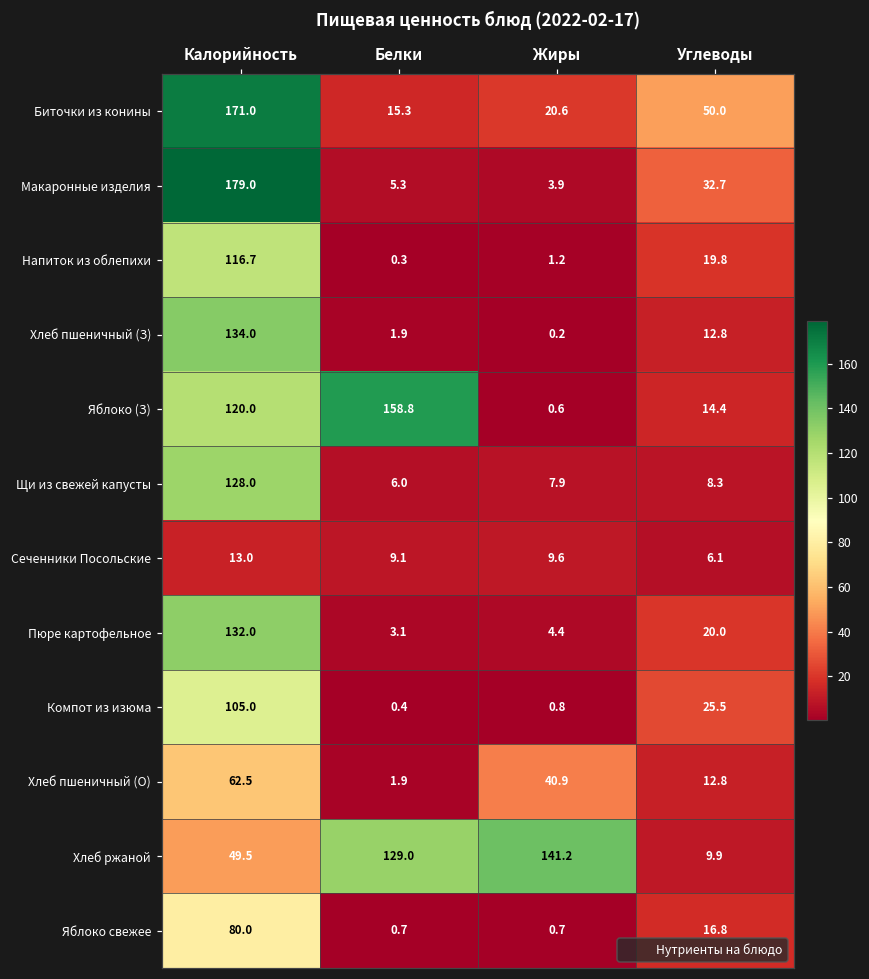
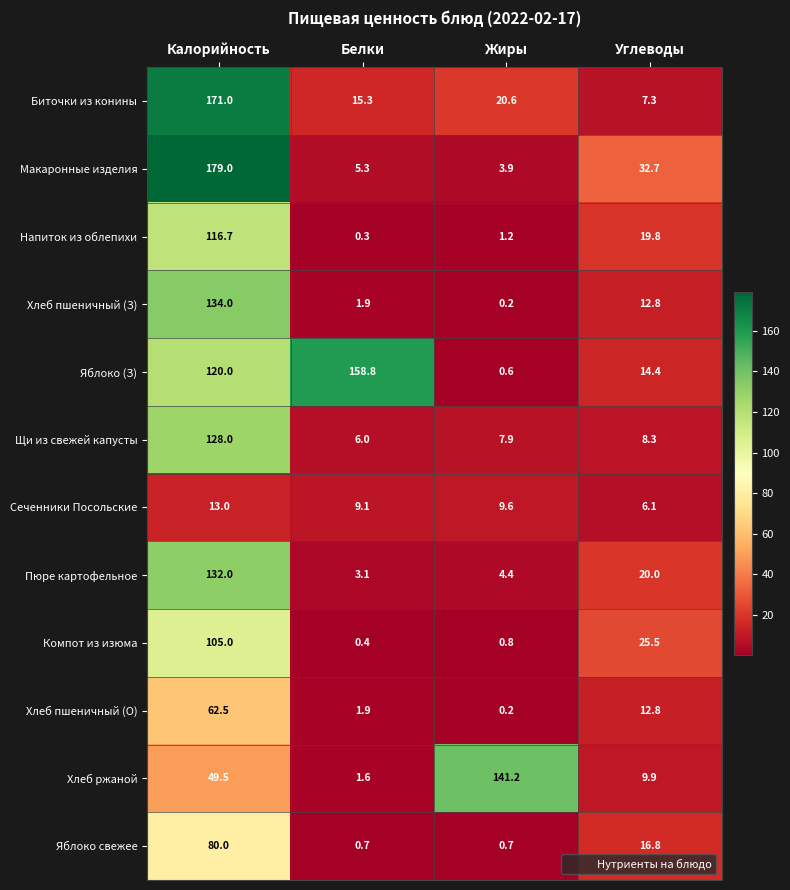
Биточки из конины, Углеводы: 50.0 -> 7.3
Хлеб пшеничный (О), Жиры: 40.9 -> 0.2
Хлеб ржаной, Белки: 129.0 -> 1.6
